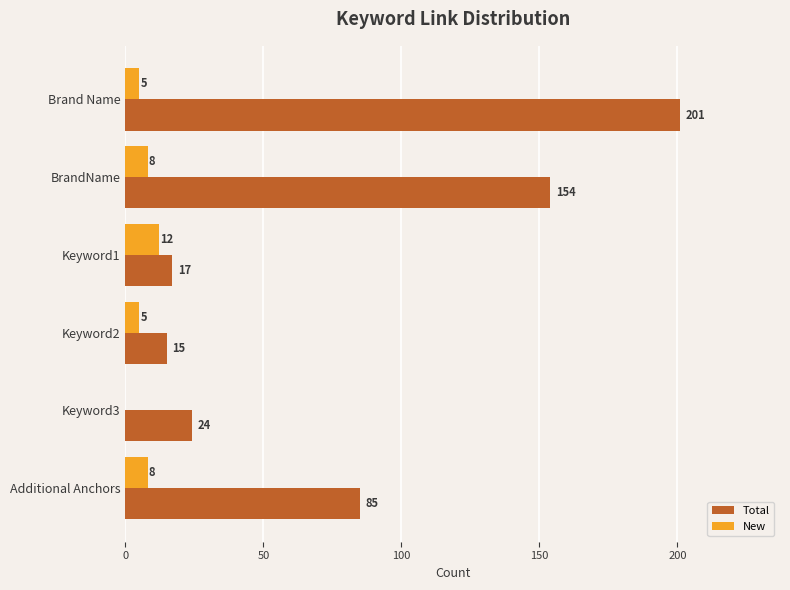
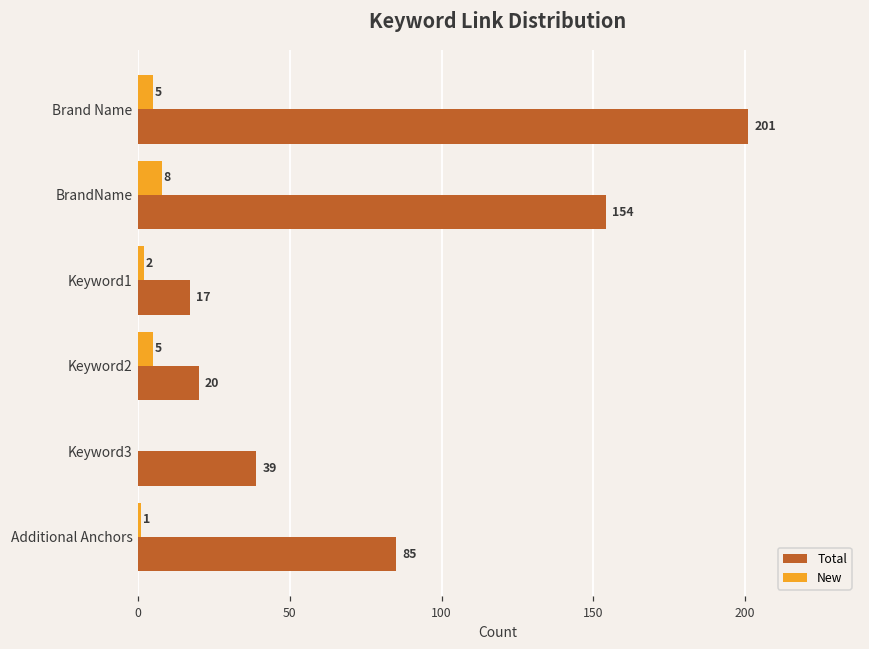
New, Keyword1: 12 -> 2
Total, Keyword2: 15 -> 20
Total, Keyword3: 24 -> 39
New, Additional Anchors: 8 -> 1
